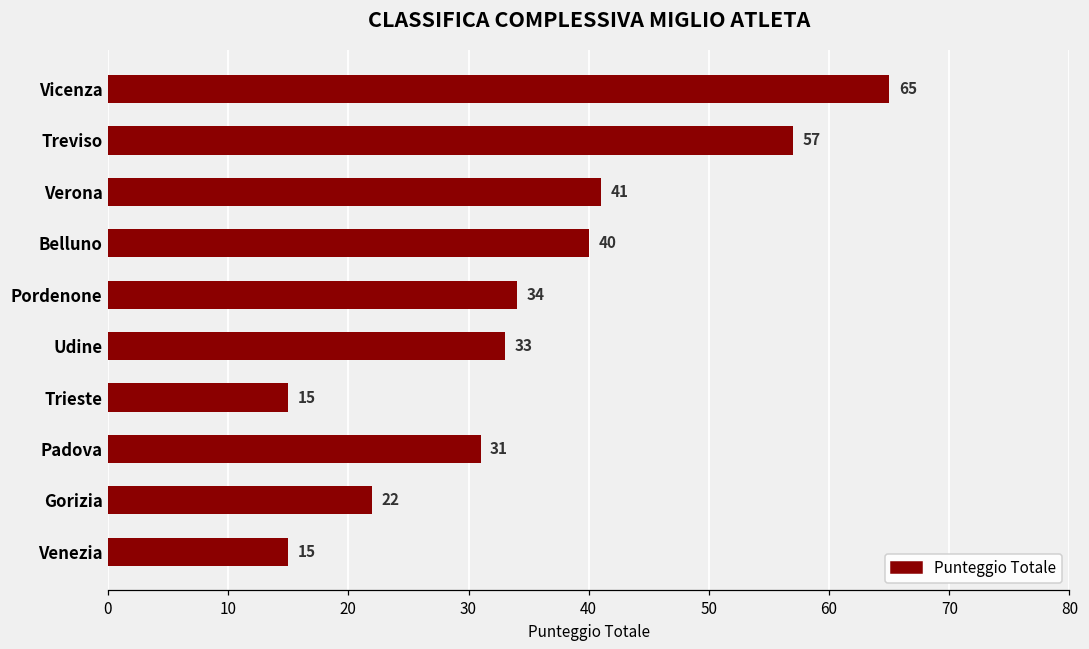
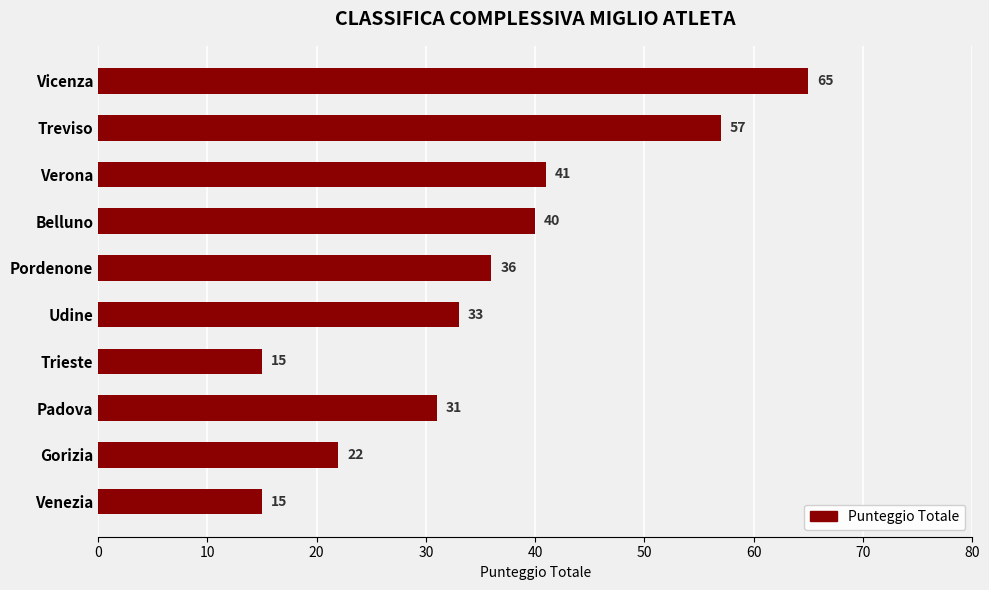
Pordenone: 34 -> 36
